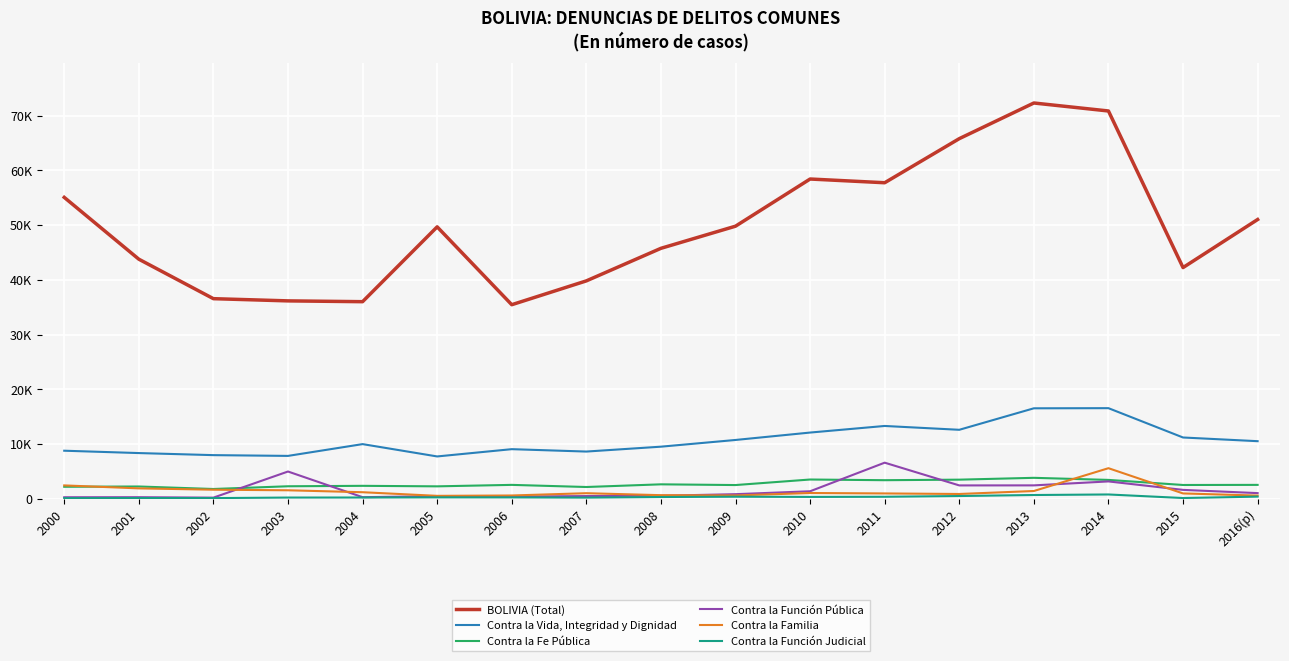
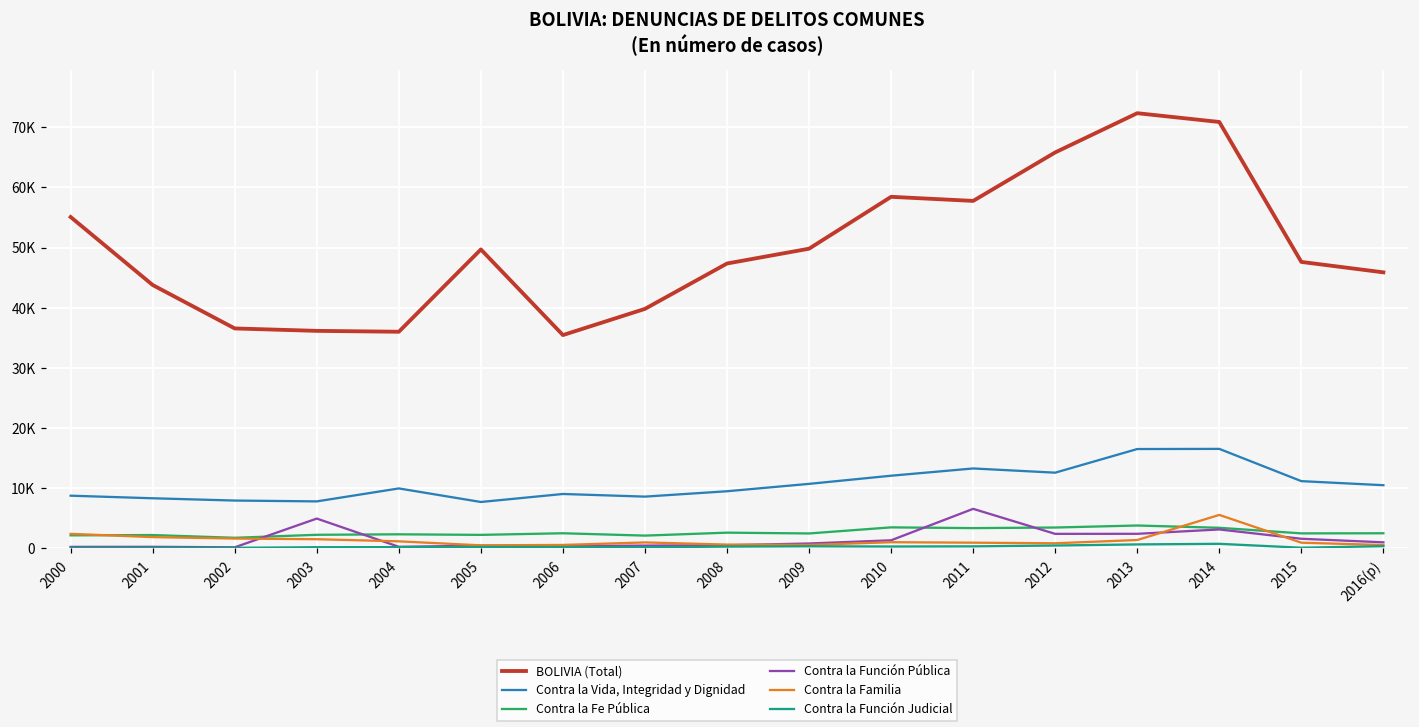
BOLIVIA (Total), 2008: 46000 -> 47000
BOLIVIA (Total), 2015: 42000 -> 48000
BOLIVIA (Total), 2016(p): 51000 -> 46000
